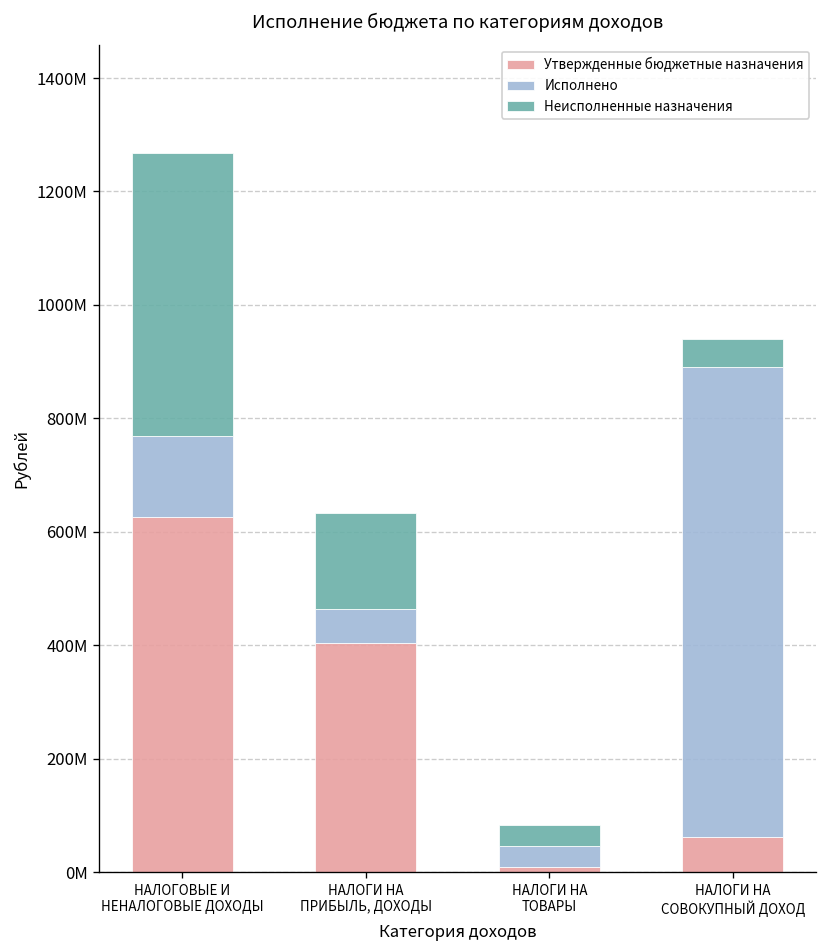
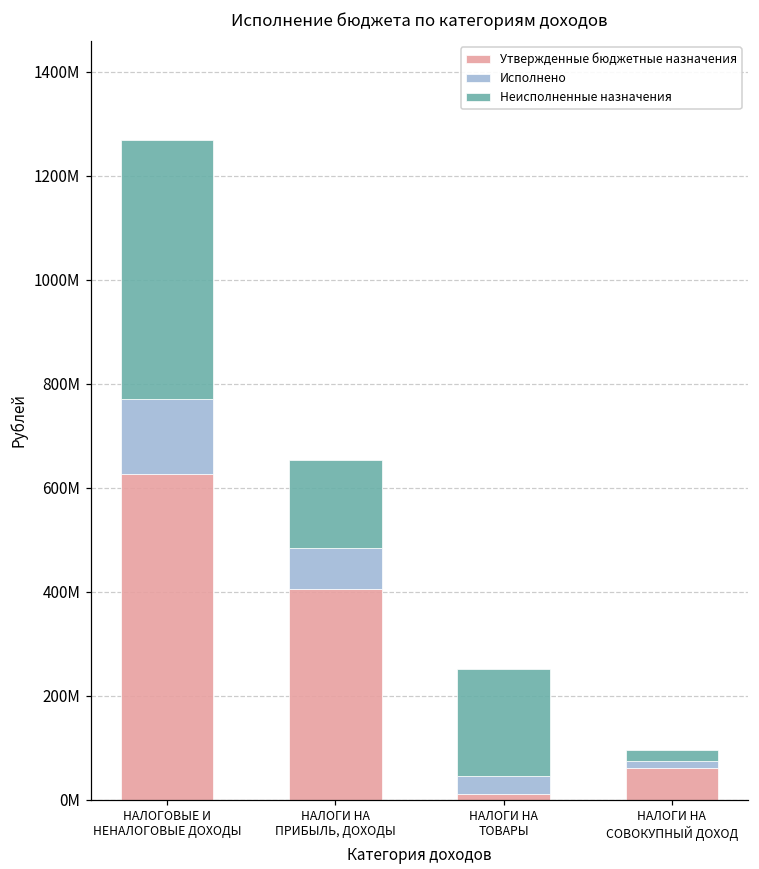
Исполнено, НАЛОГИ НА ПРИБЫЛЬ, ДОХОДЫ: 60000000 -> 80000000
Неисполненные назначения, НАЛОГИ НА ТОВАРЫ: 40000000 -> 210000000
Исполнено, НАЛОГИ НА СОВОКУПНЫЙ ДОХОД: 830000000 -> 10000000
Неисполненные назначения, НАЛОГИ НА СОВОКУПНЫЙ ДОХОД: 50000000 -> 20000000
